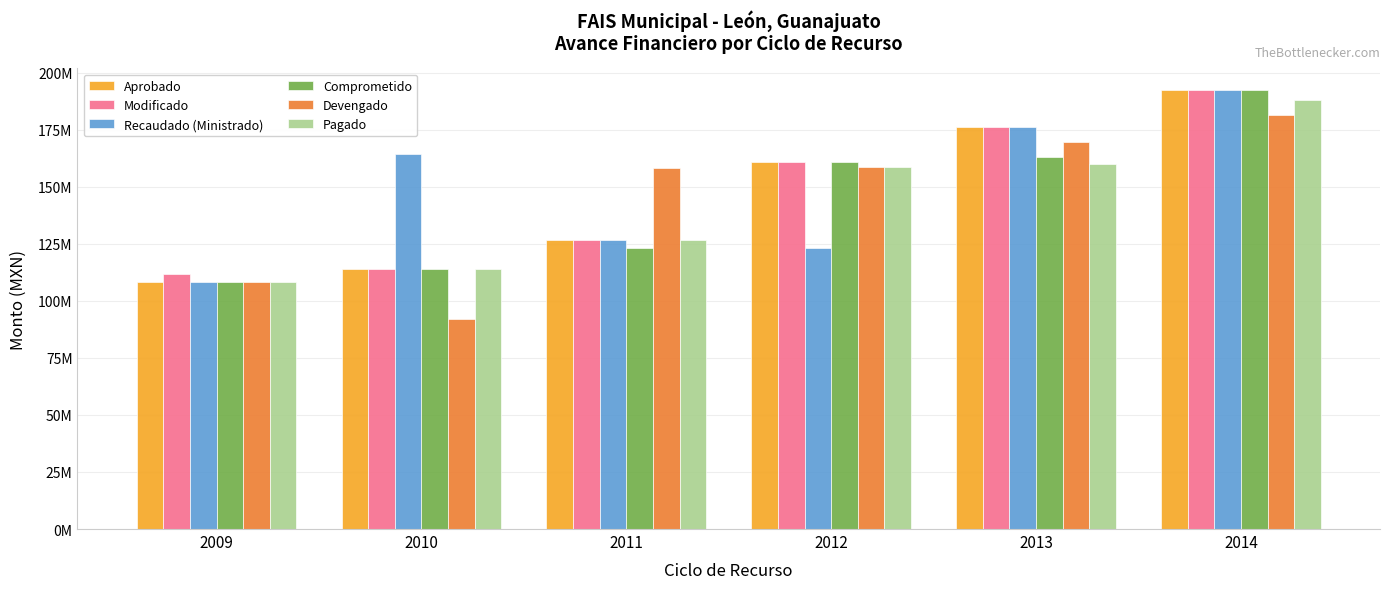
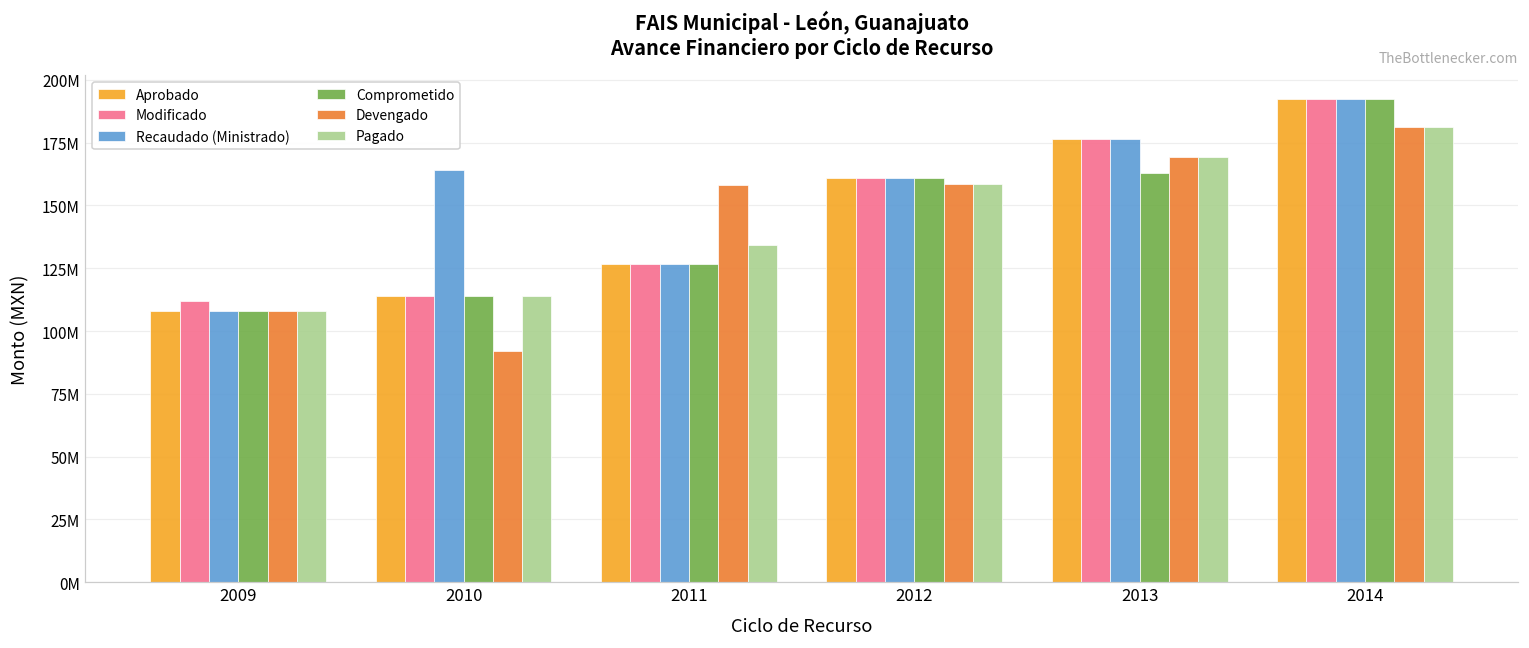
Comprometido, 2011: 123000000 -> 127000000
Pagado, 2011: 127000000 -> 134000000
Recaudado (Ministrado), 2012: 123000000 -> 161000000
Pagado, 2013: 160000000 -> 169000000
Pagado, 2014: 188000000 -> 181000000
